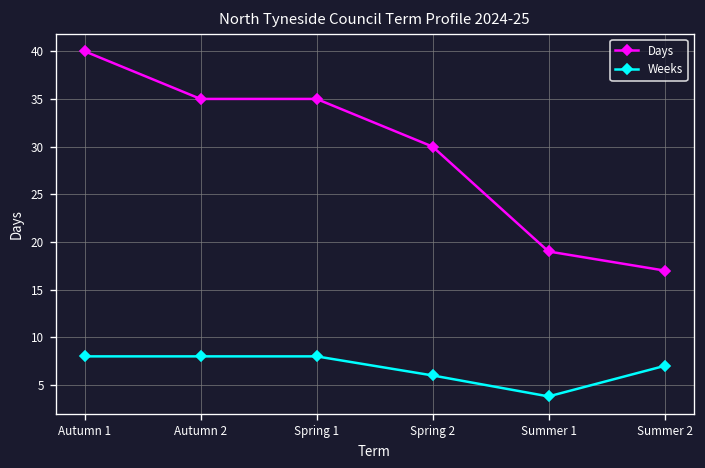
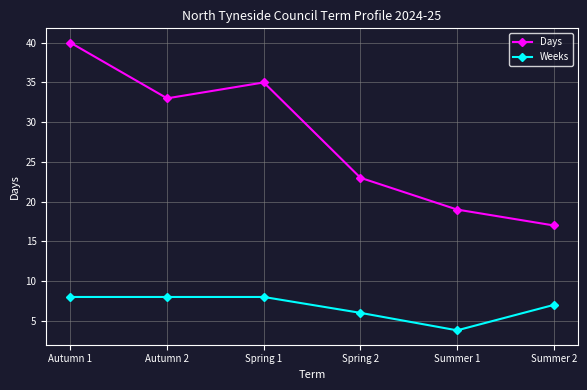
Days, Autumn 2: 35 -> 33
Days, Spring 2: 30 -> 23
